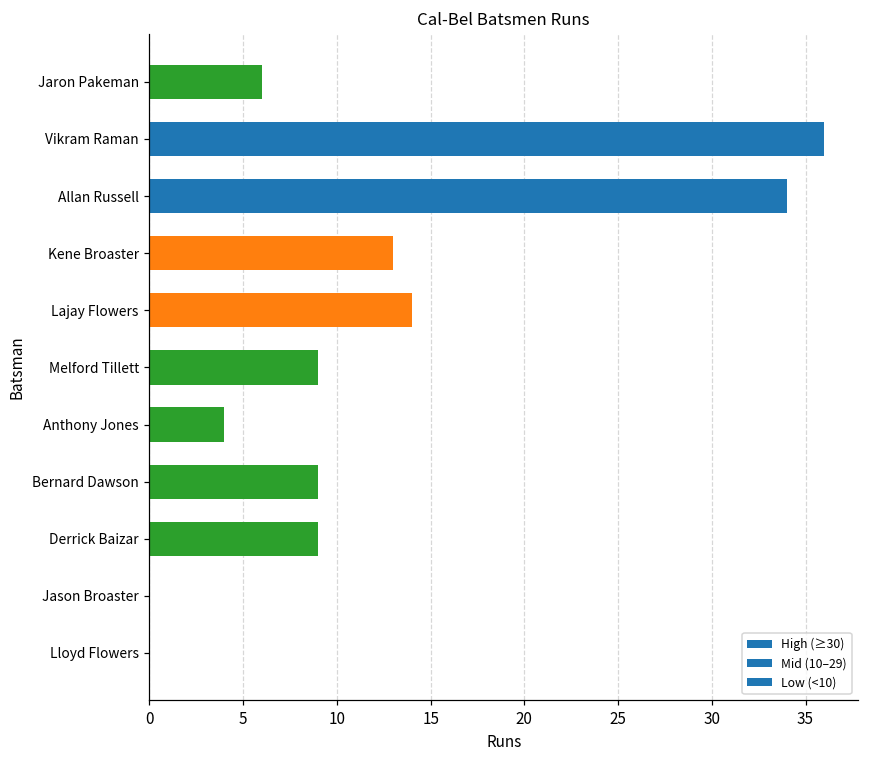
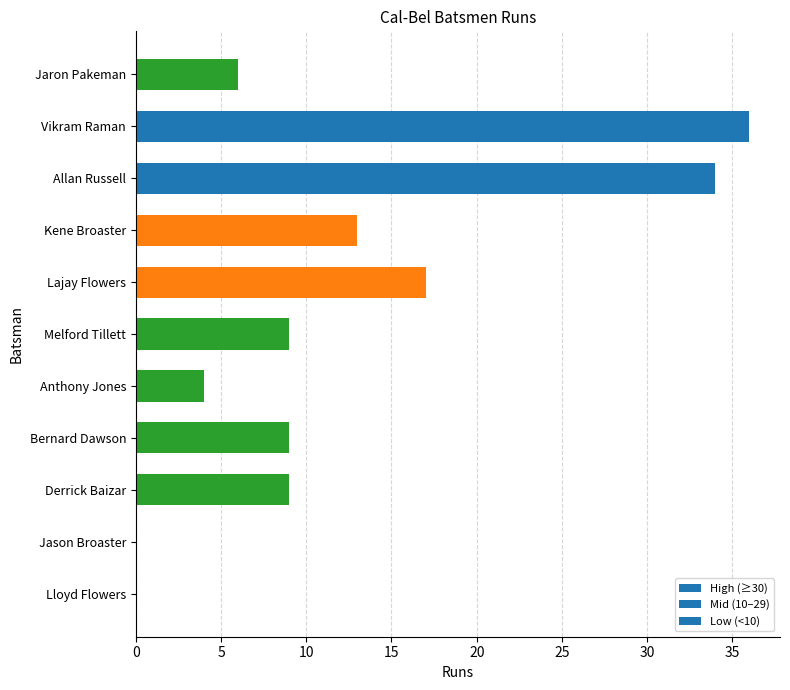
Lajay Flowers: 14 -> 17
